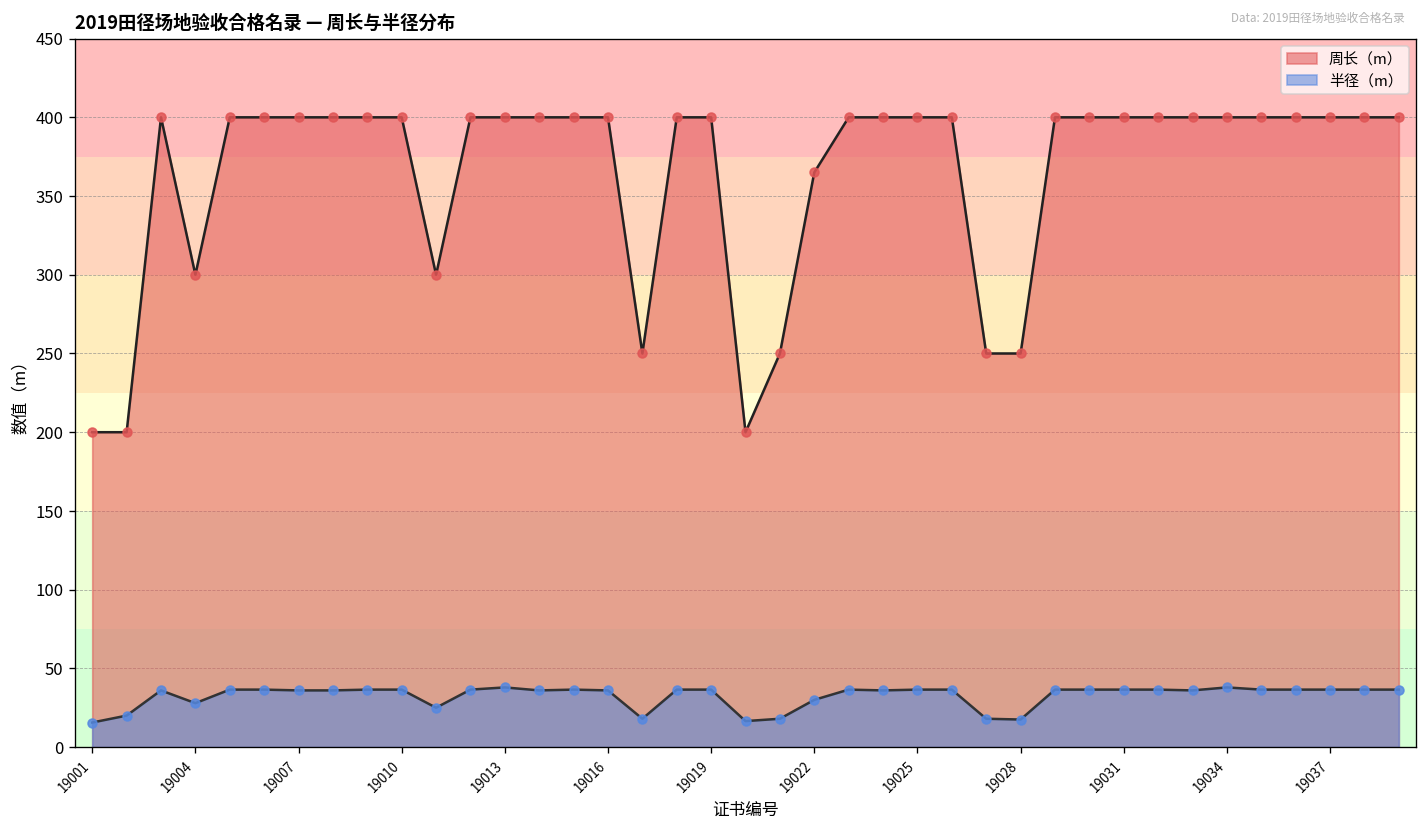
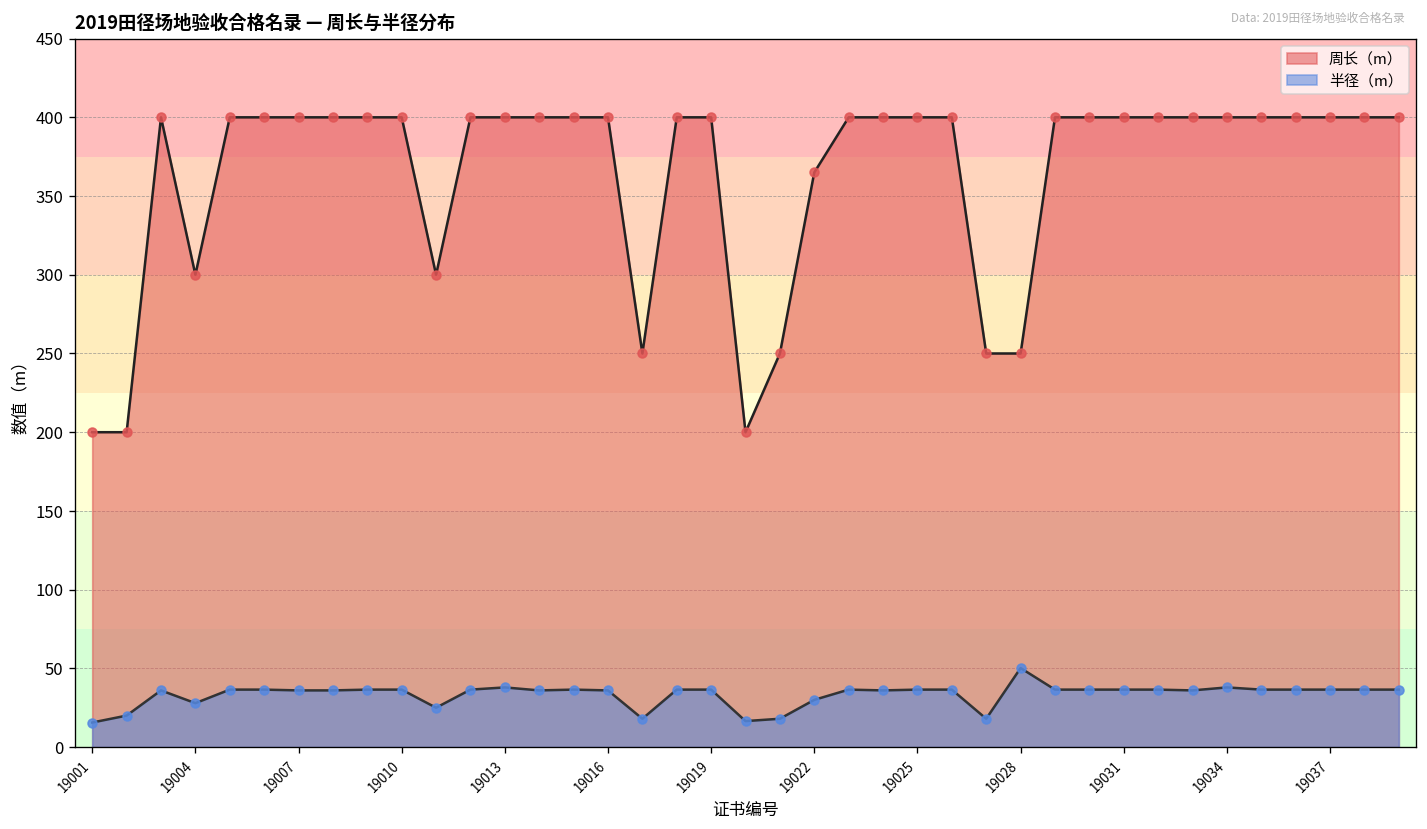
半径（m）, 19028: 18 -> 50
